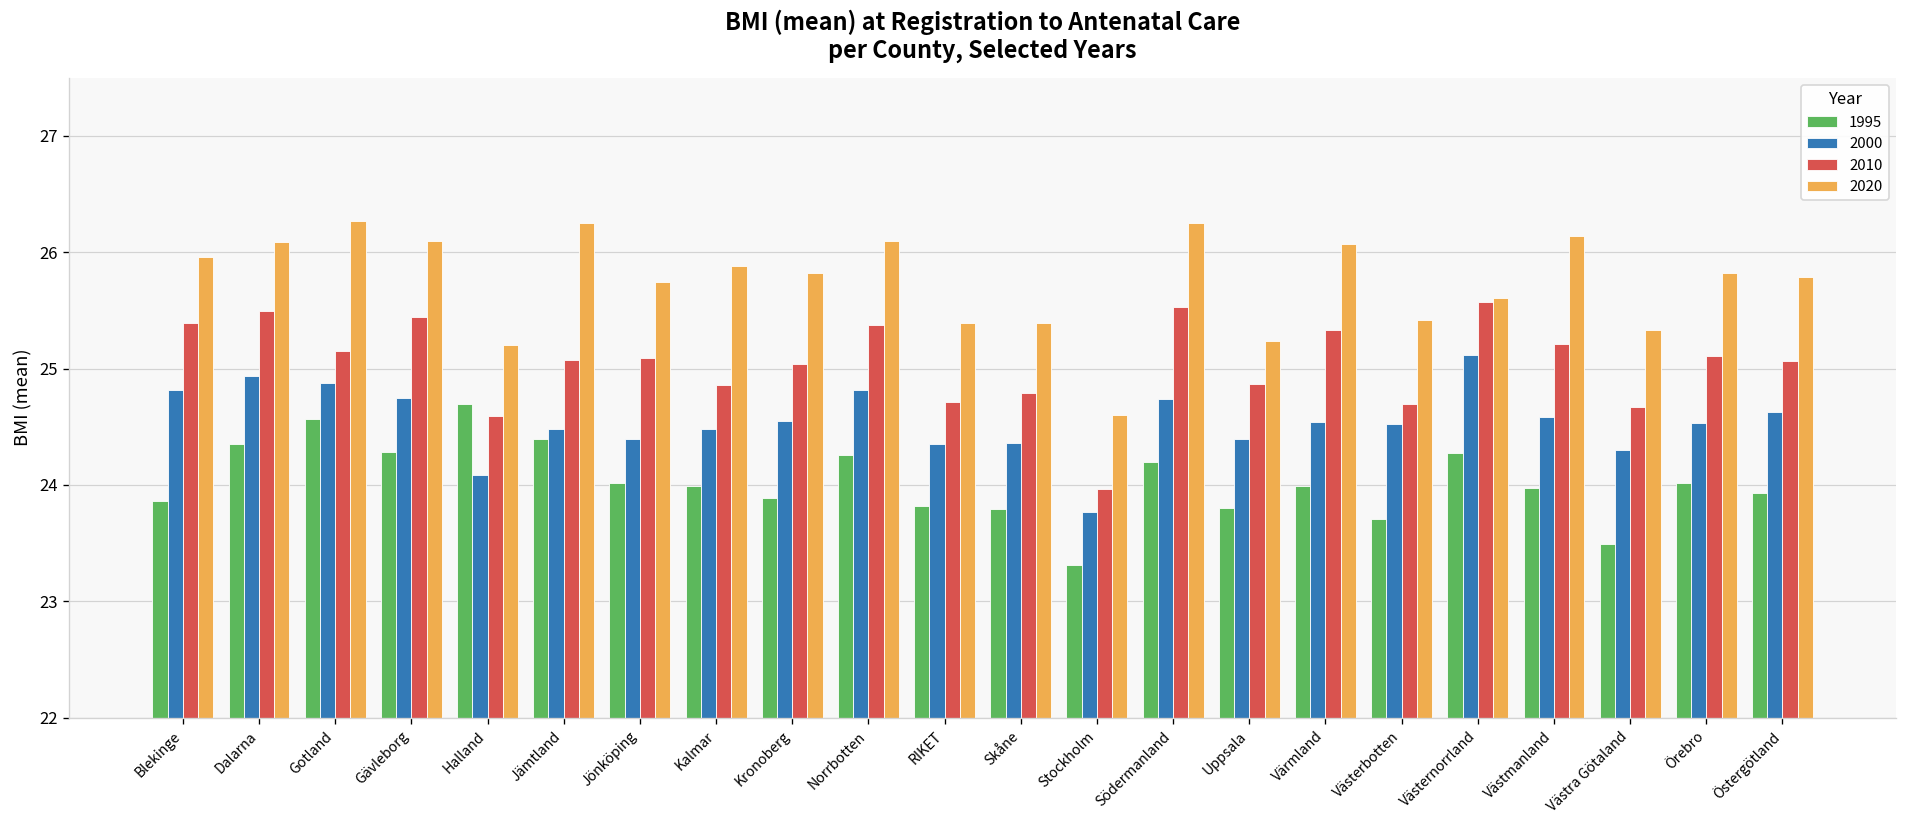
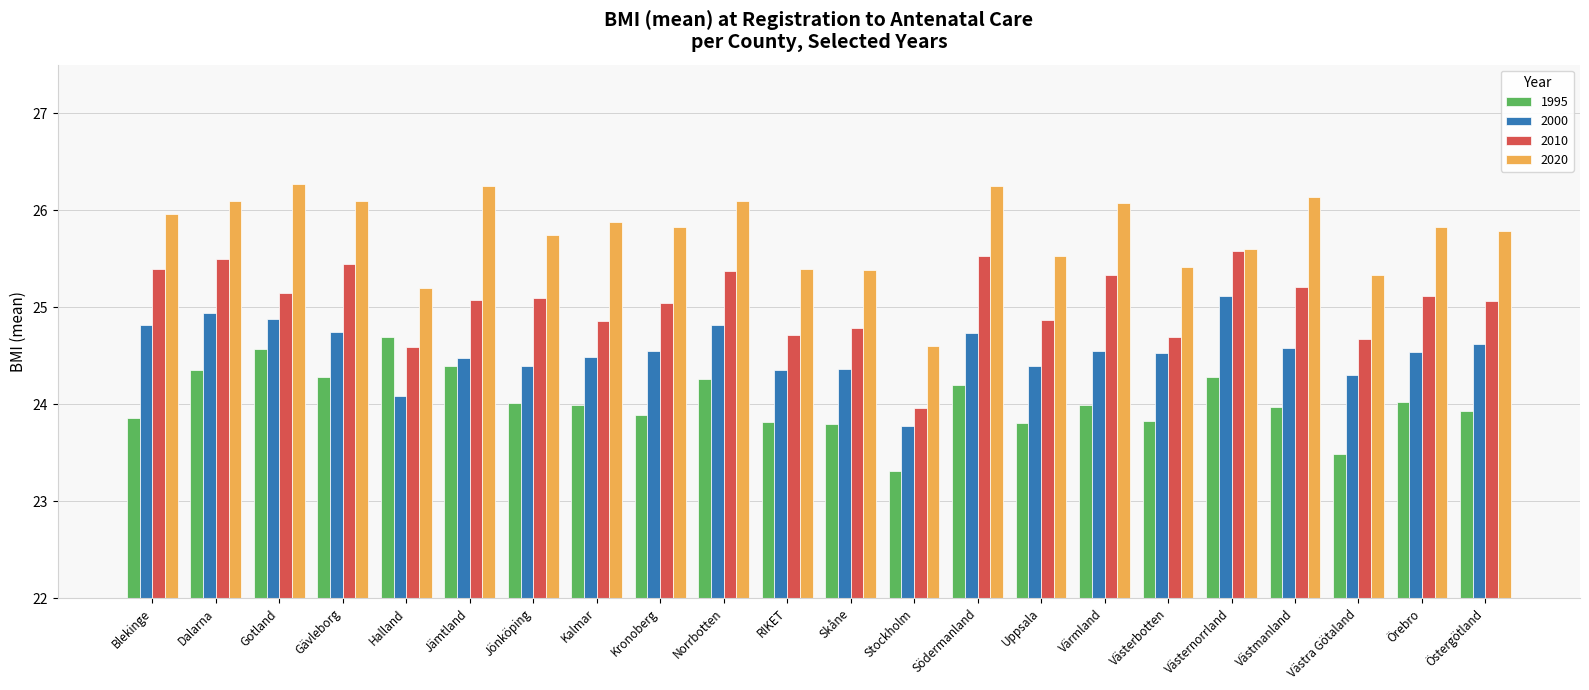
2020, Uppsala: 25.2 -> 25.5
1995, Västerbotten: 23.7 -> 23.8
